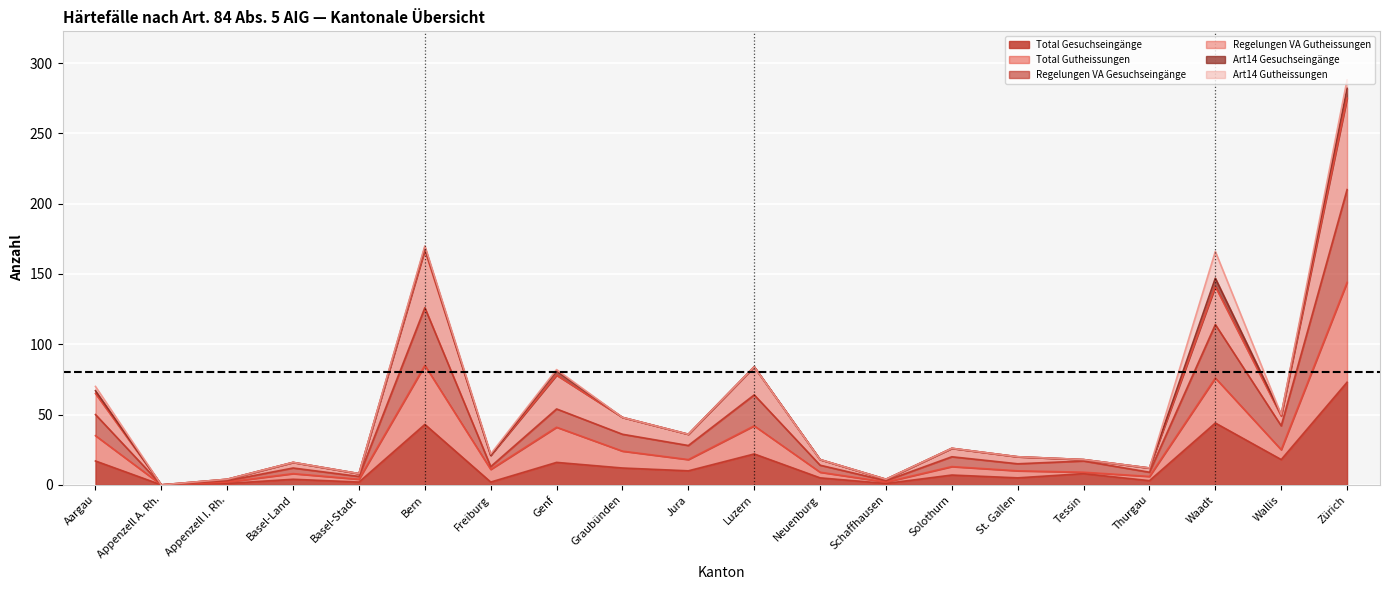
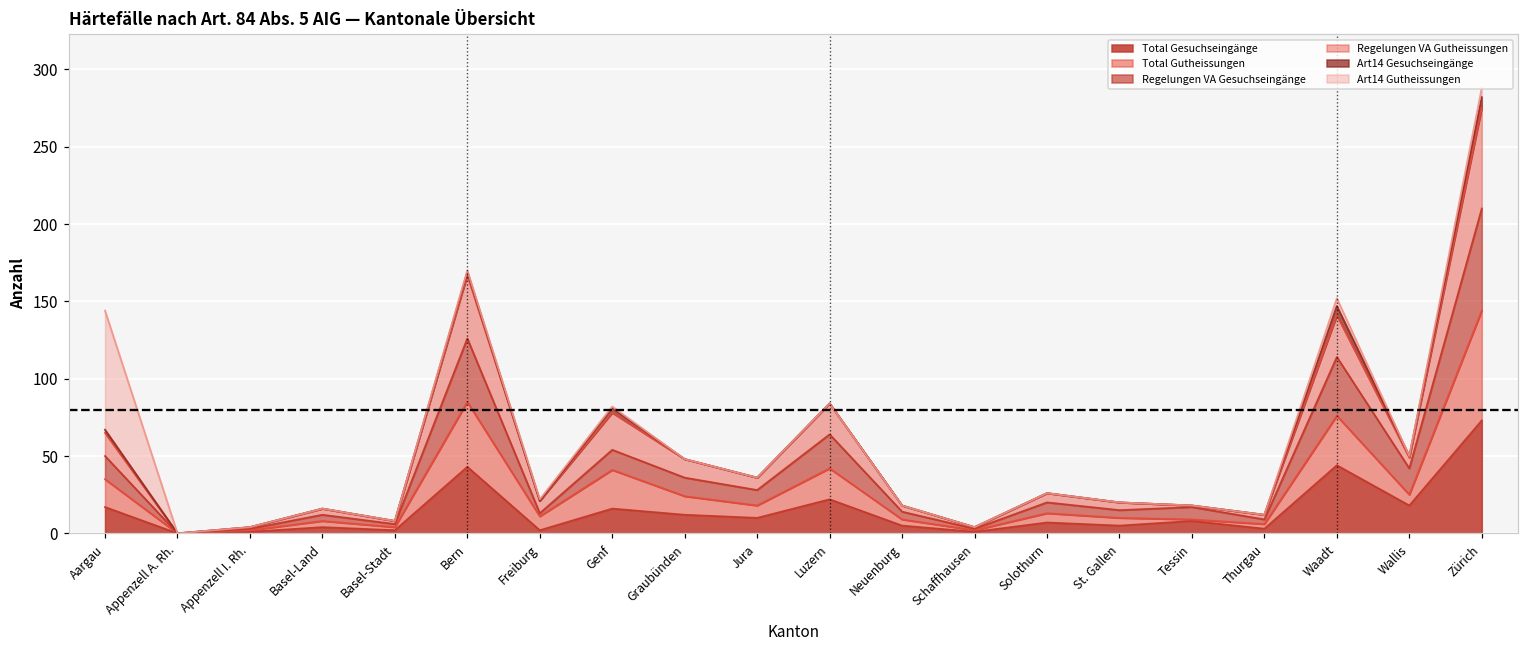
Art14 Gutheissungen, Aargau: 3 -> 77
Art14 Gutheissungen, Waadt: 19 -> 5
